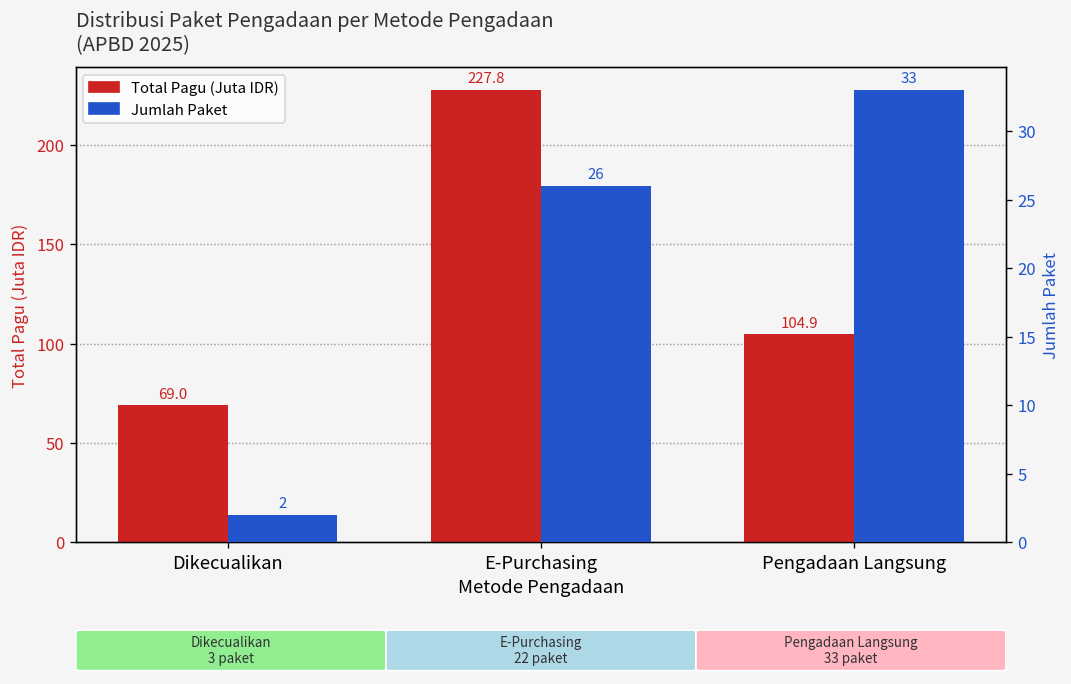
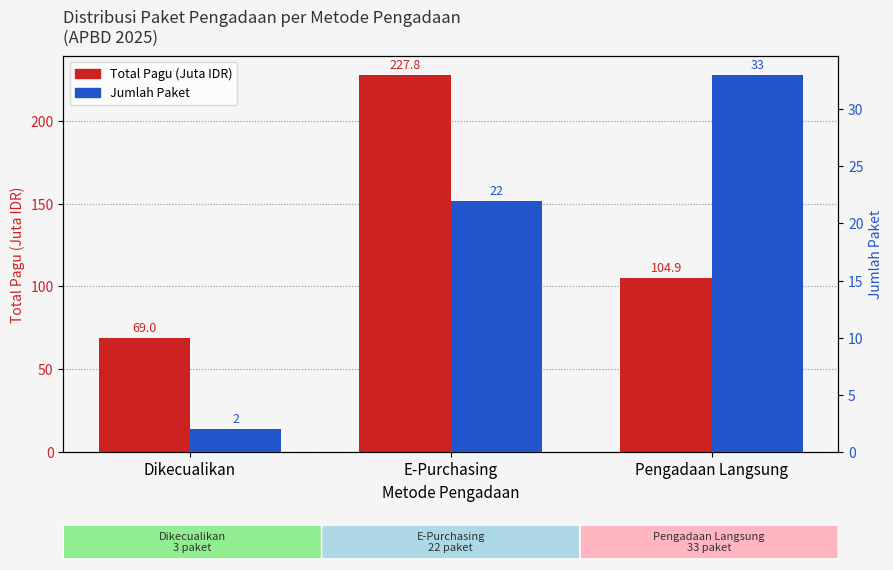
Jumlah Paket, E-Purchasing: 26 -> 22
